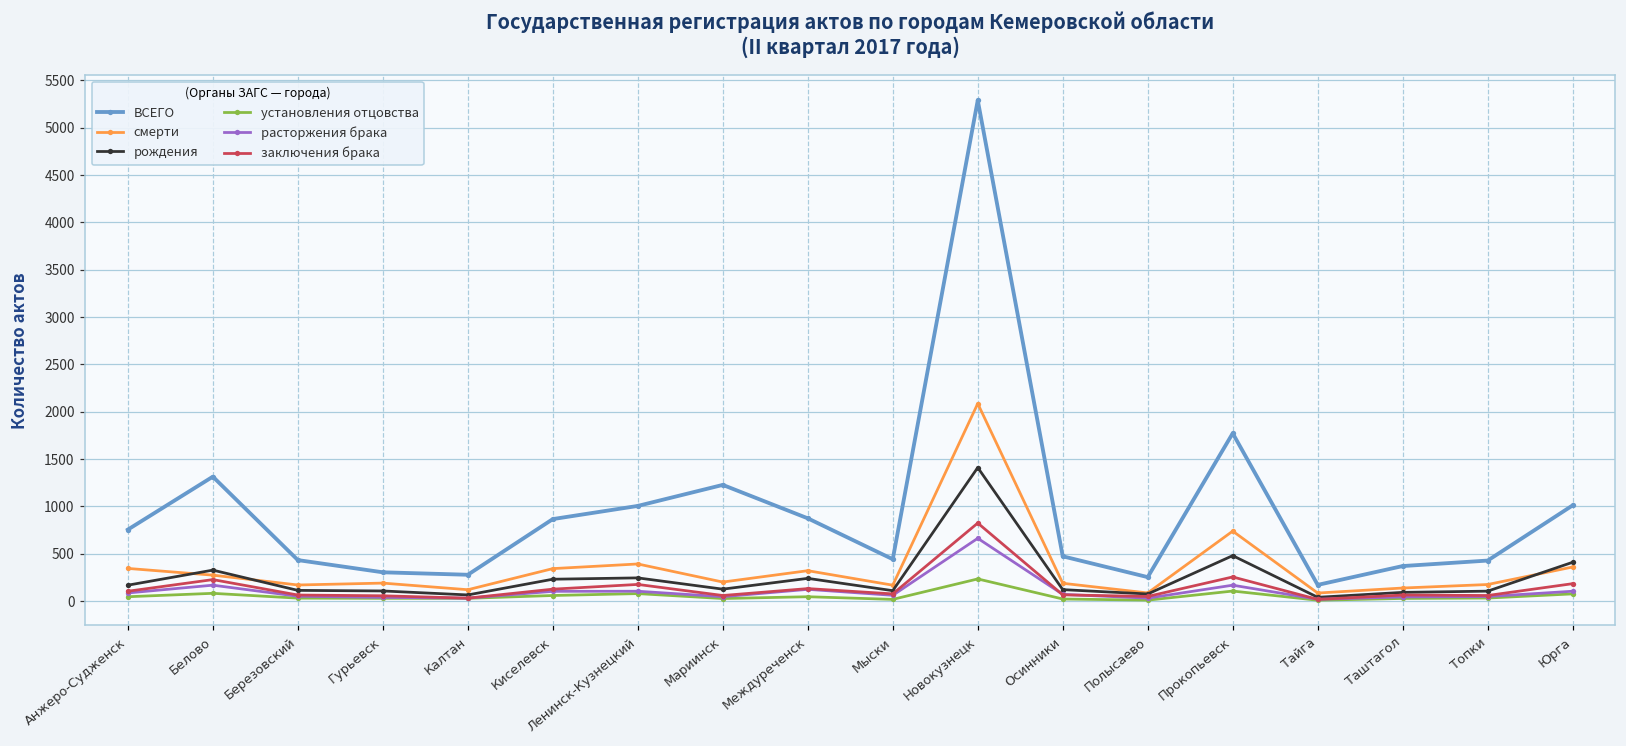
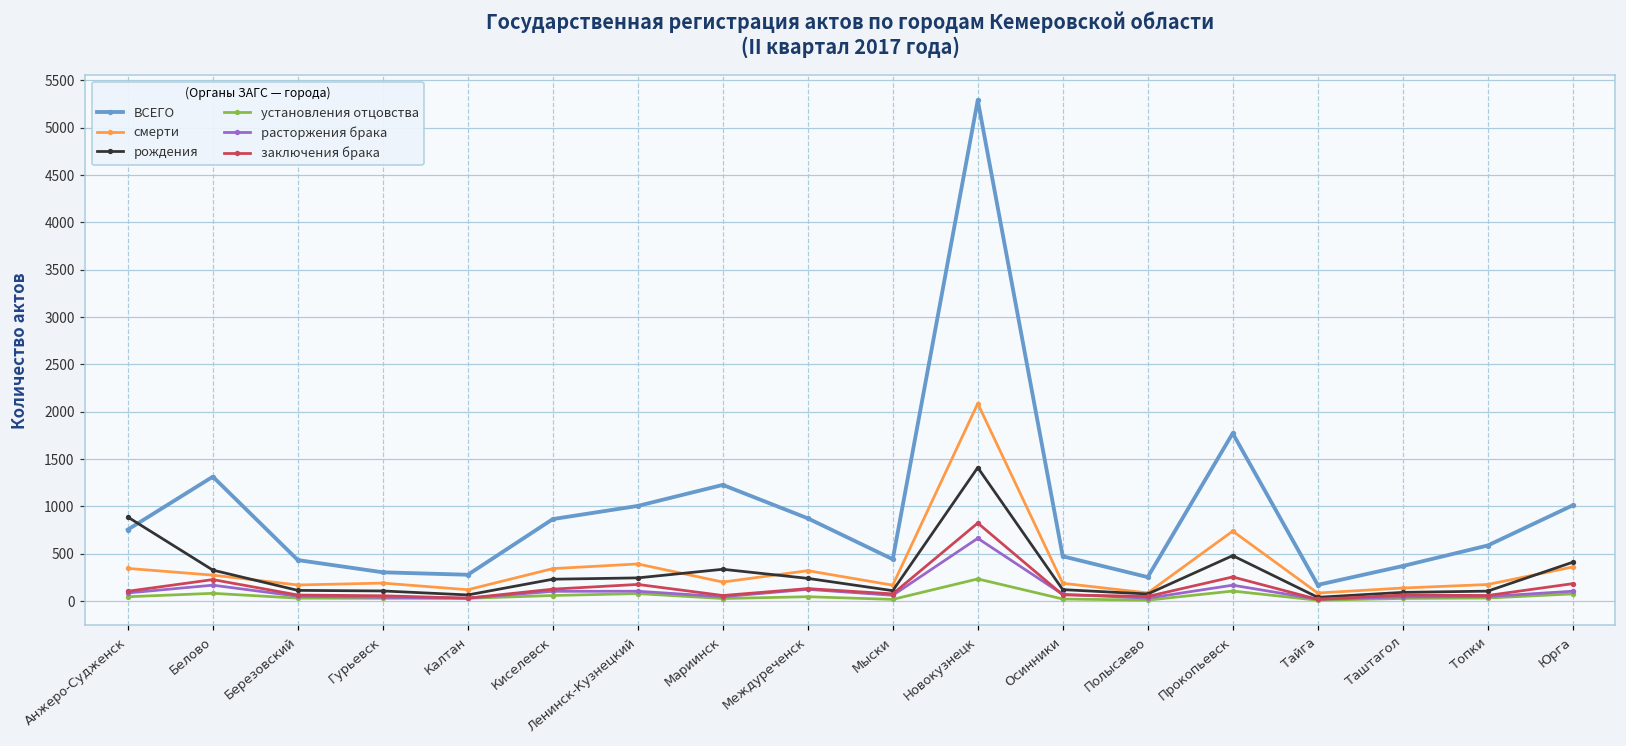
рождения, Анжеро-Судженск: 200 -> 900
рождения, Мариинск: 100 -> 300
ВСЕГО, Топки: 400 -> 600
